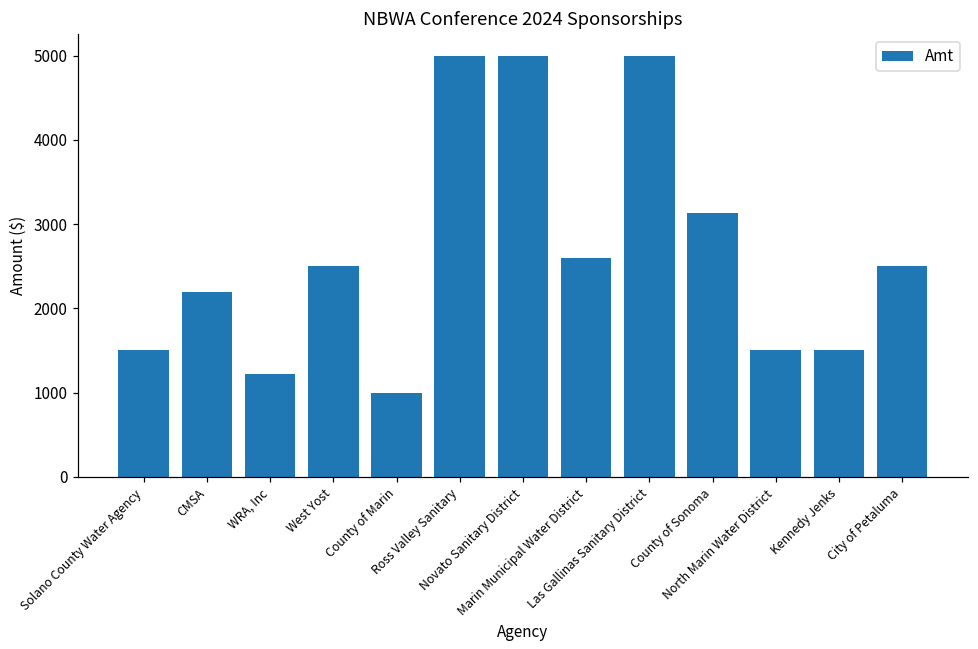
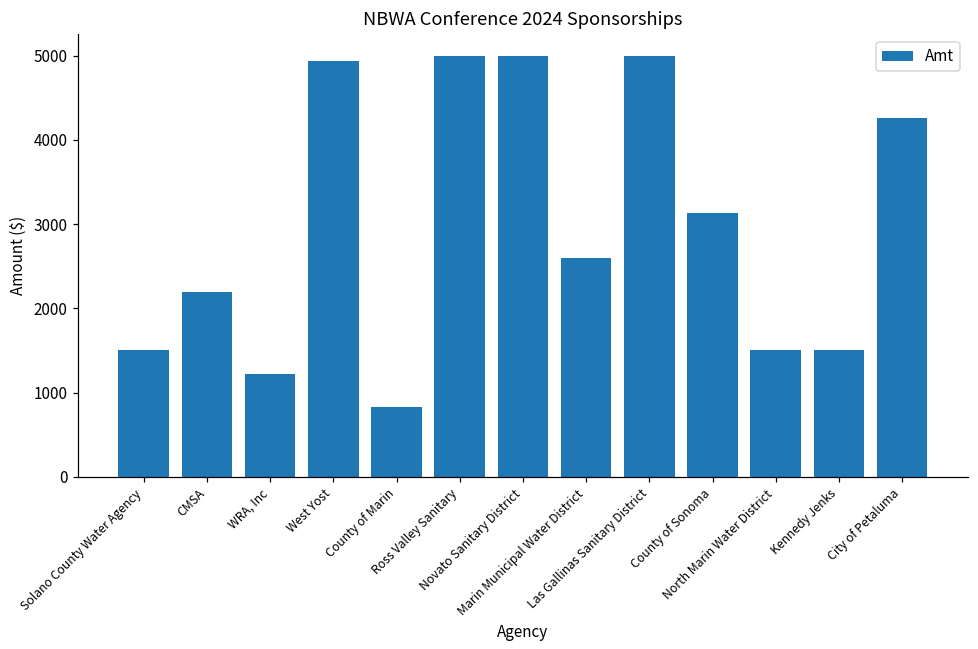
West Yost: 2500 -> 4900
County of Marin: 1000 -> 800
City of Petaluma: 2500 -> 4300
